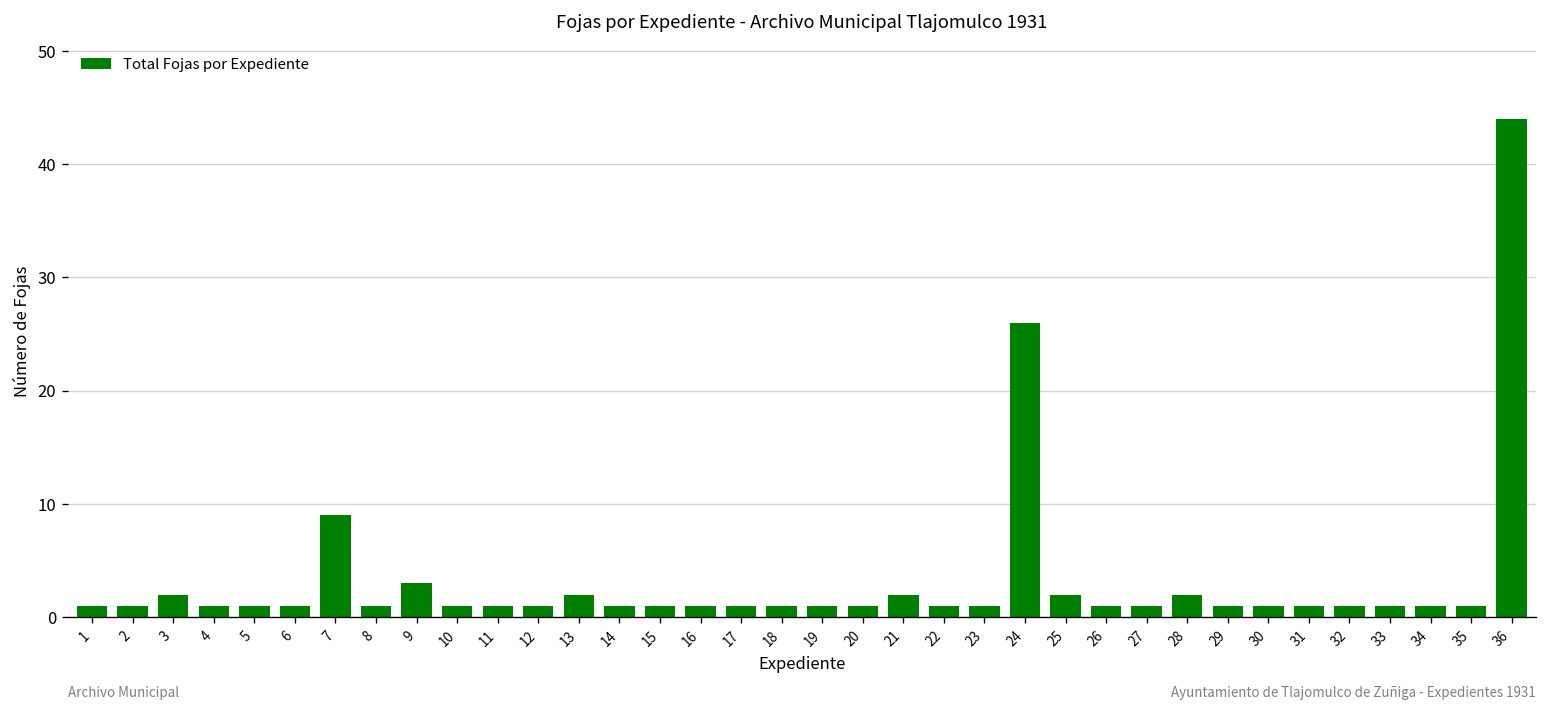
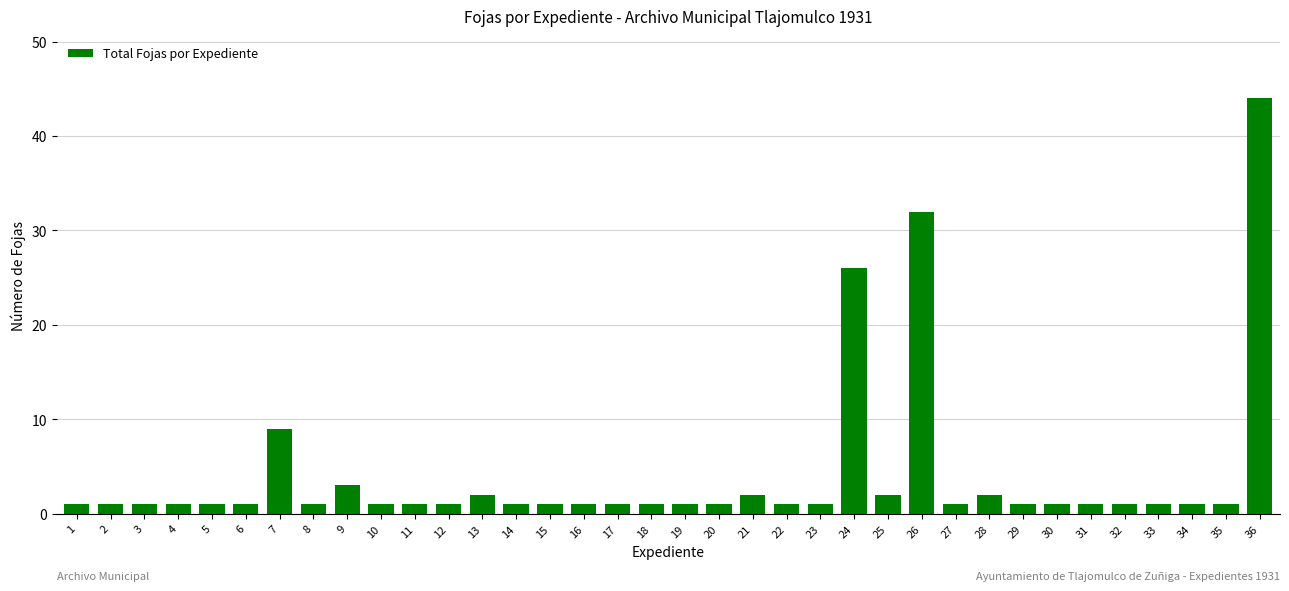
3: 2 -> 1
26: 1 -> 32
